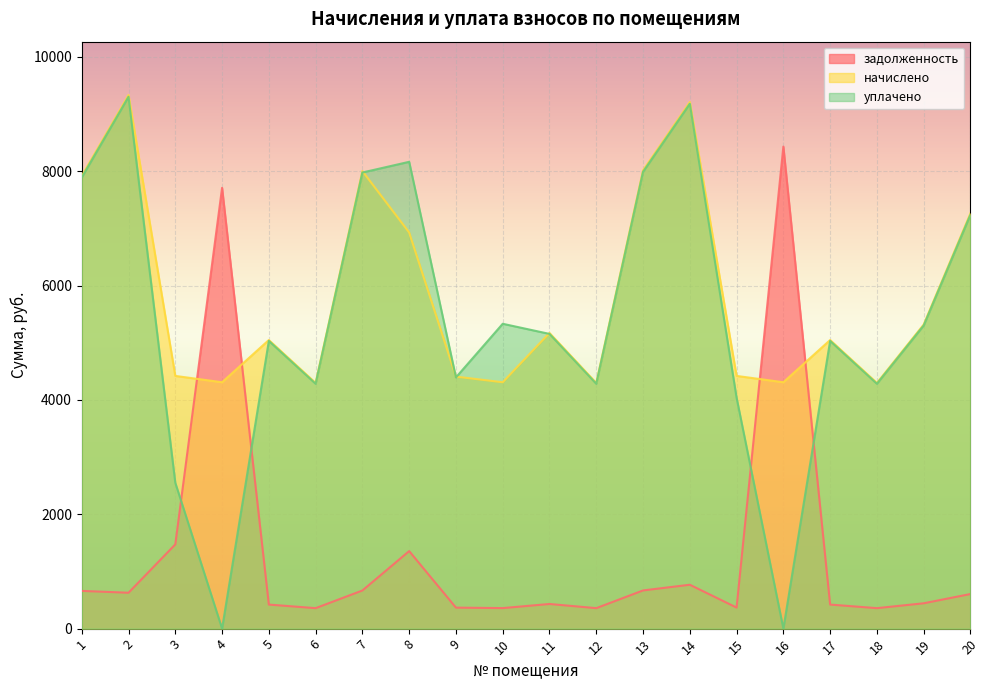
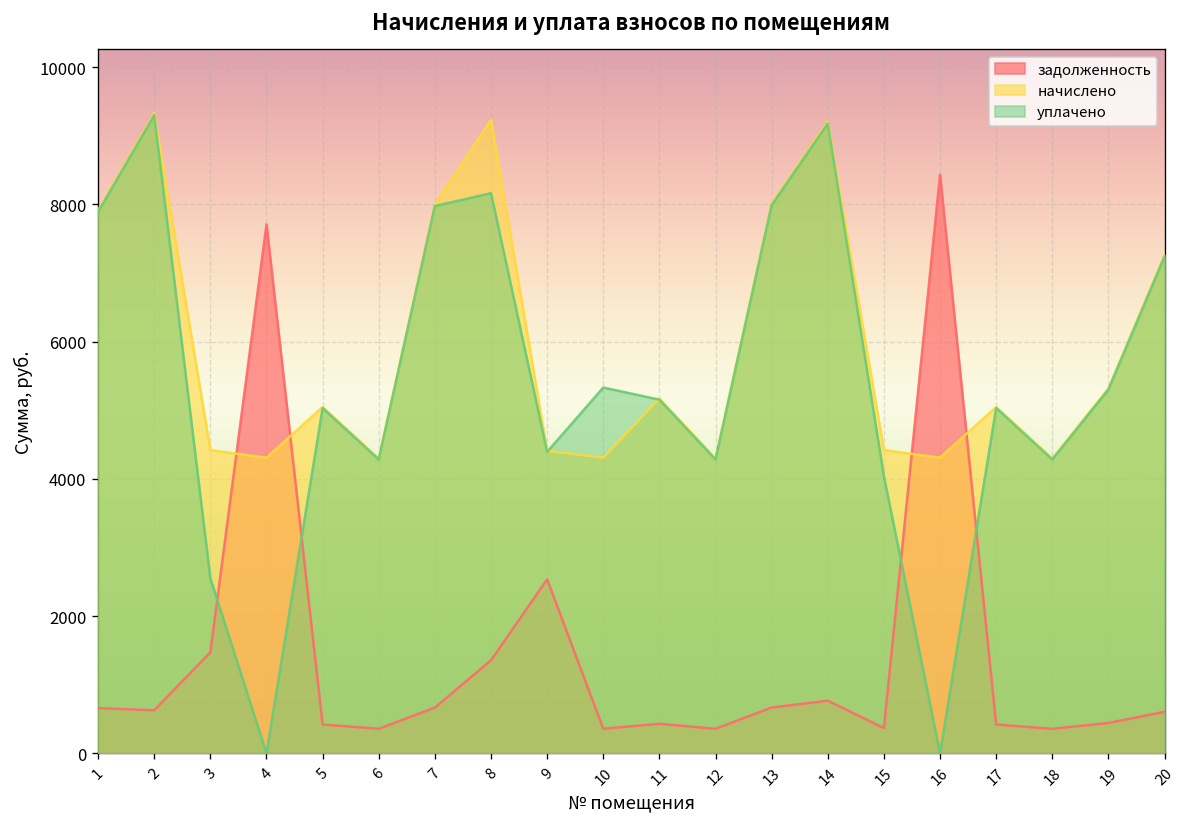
начислено, 8: 6900 -> 9200
задолженность, 9: 400 -> 2500
